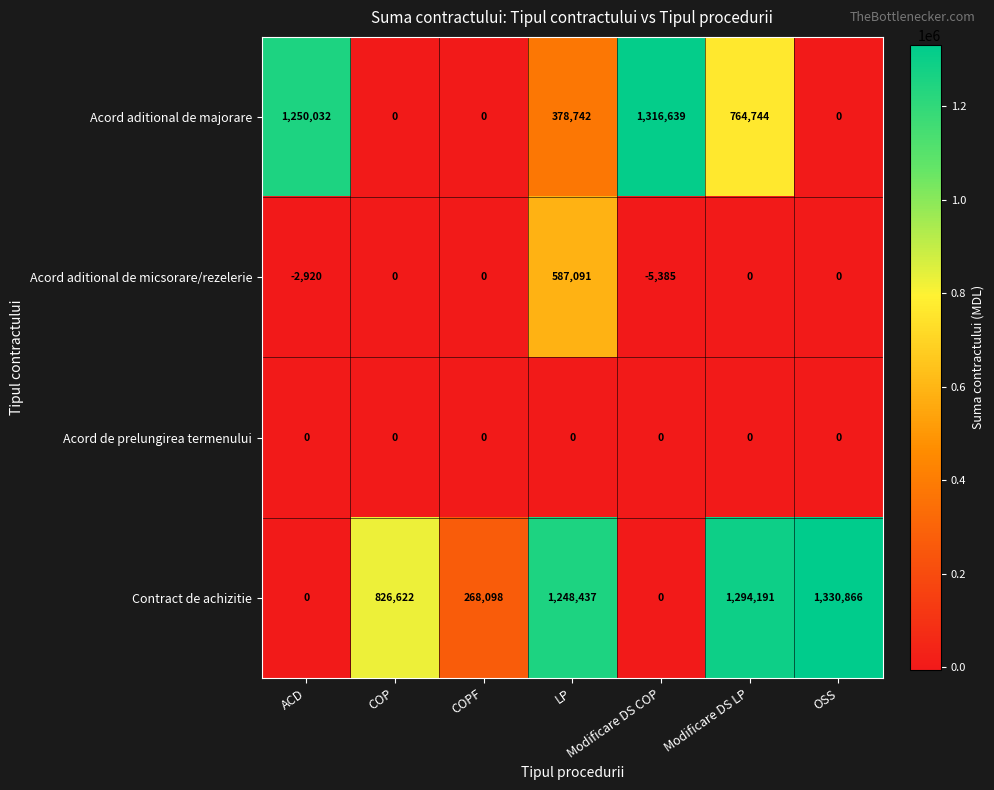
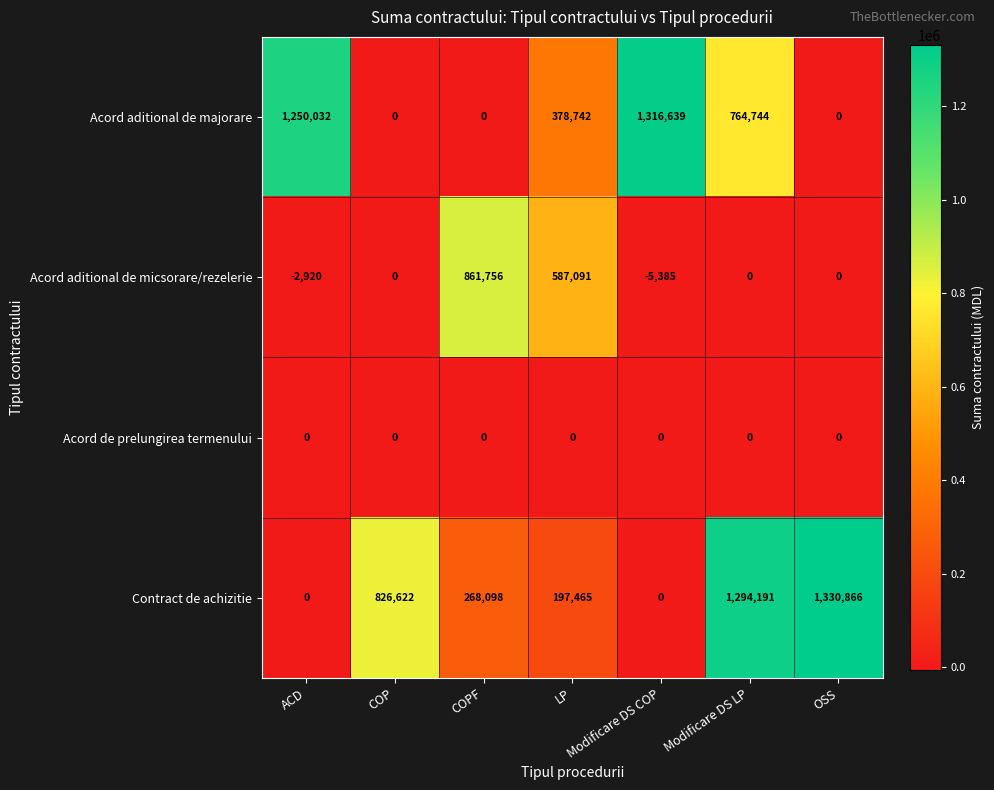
Acord aditional de micsorare/rezelerie, COPF: 0 -> 861,756
Contract de achizitie, LP: 1,248,437 -> 197,465
